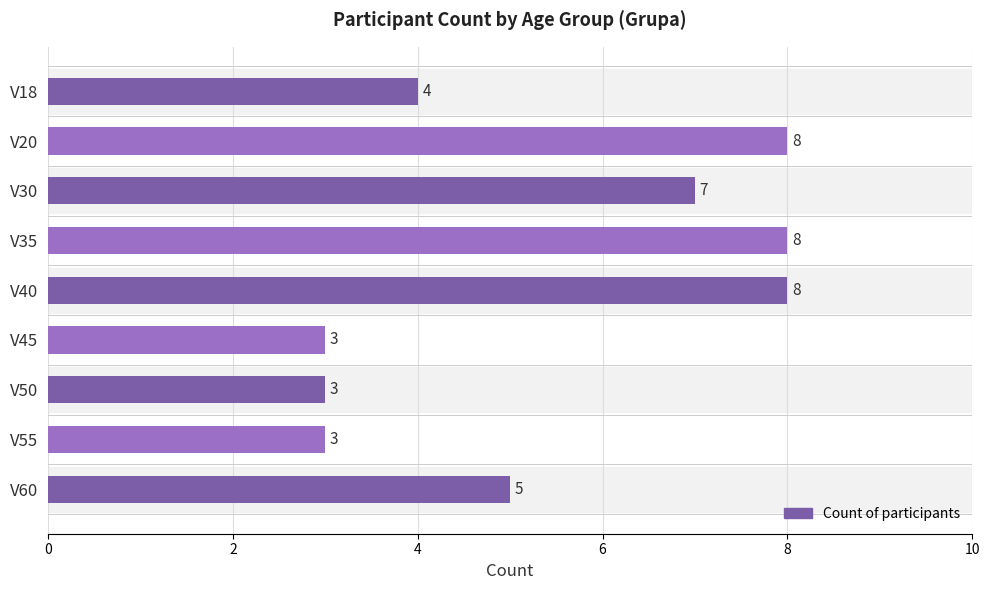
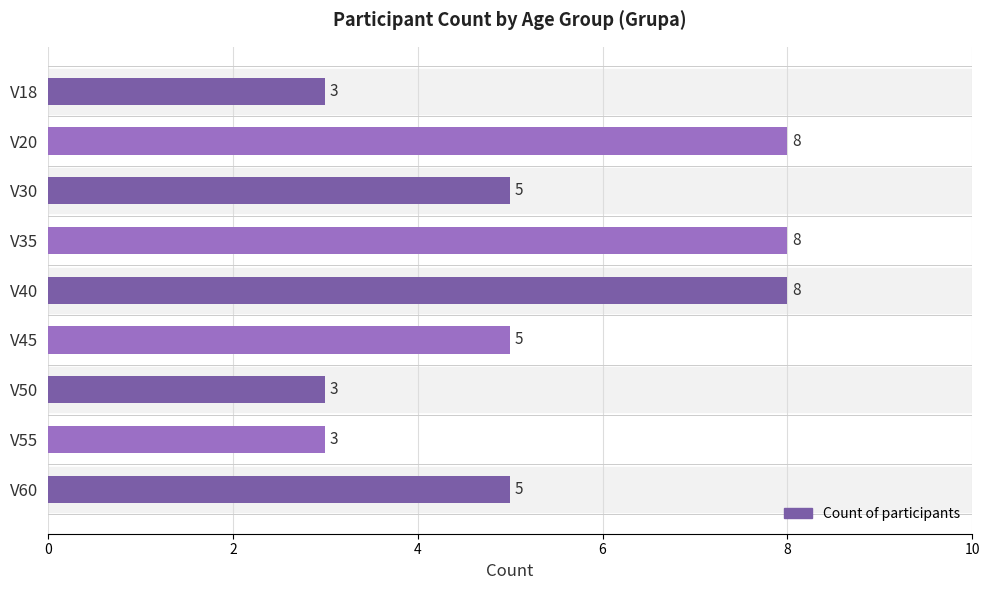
V18: 4 -> 3
V30: 7 -> 5
V45: 3 -> 5
